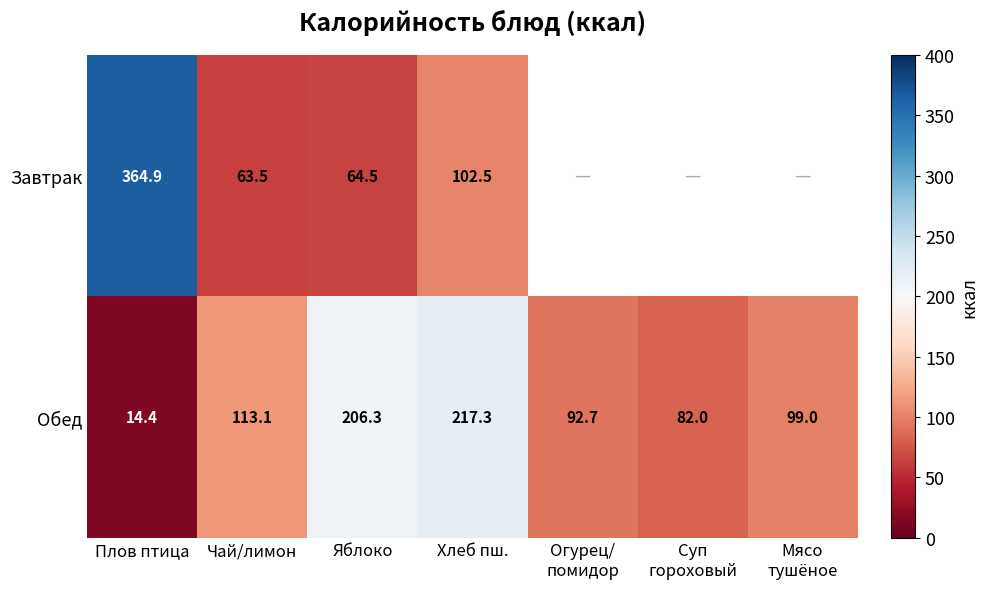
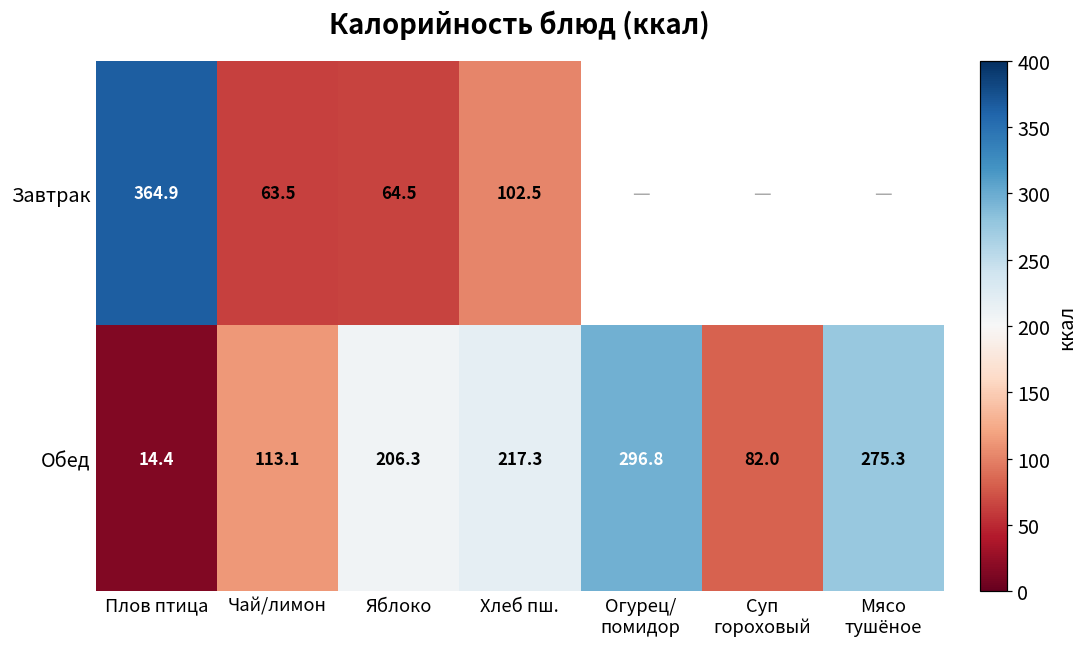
Обед, Огурец/ помидор: 92.7 -> 296.8
Обед, Мясо тушёное: 99.0 -> 275.3
